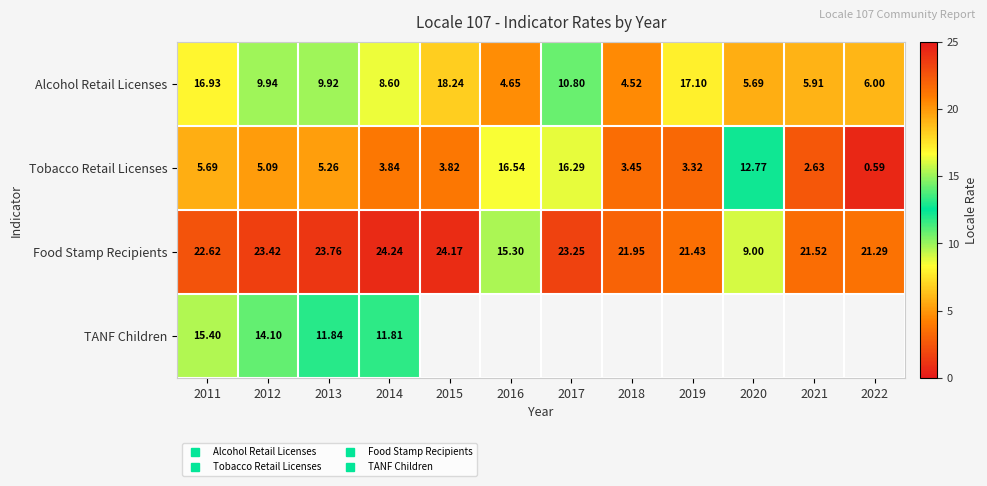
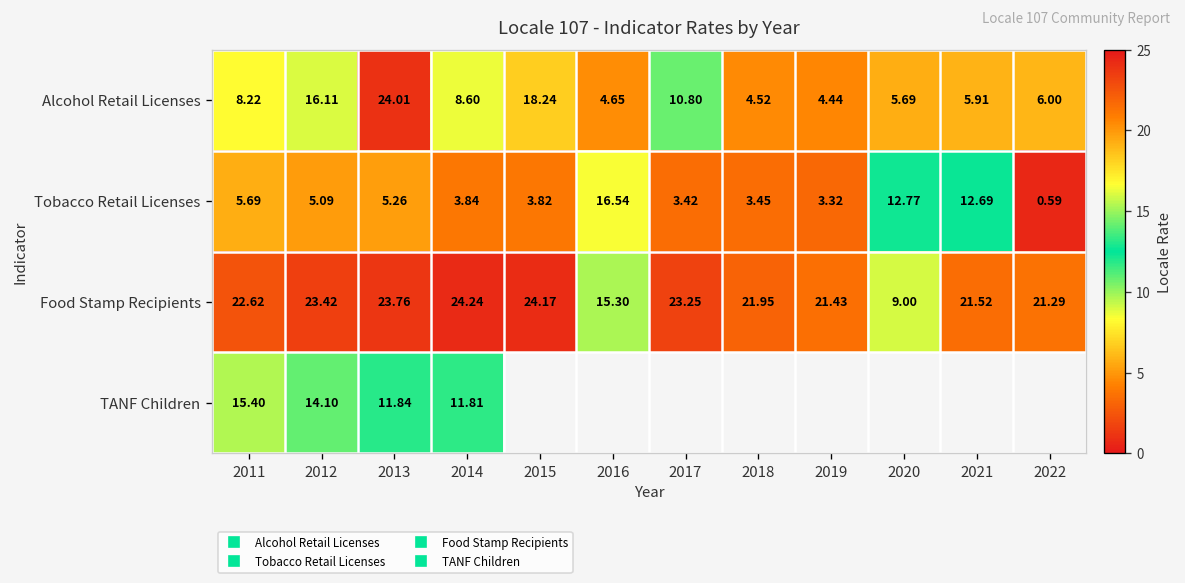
Alcohol Retail Licenses, 2011: 16.93 -> 8.22
Alcohol Retail Licenses, 2012: 9.94 -> 16.11
Alcohol Retail Licenses, 2013: 9.92 -> 24.01
Alcohol Retail Licenses, 2019: 17.10 -> 4.44
Tobacco Retail Licenses, 2017: 16.29 -> 3.42
Tobacco Retail Licenses, 2021: 2.63 -> 12.69
